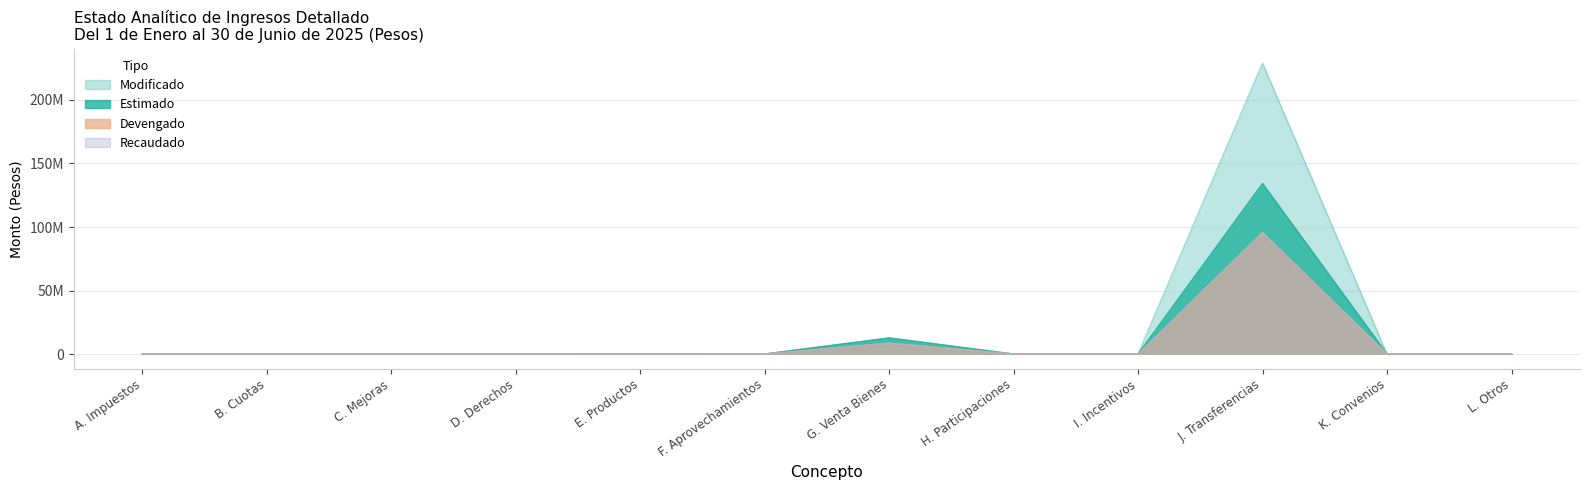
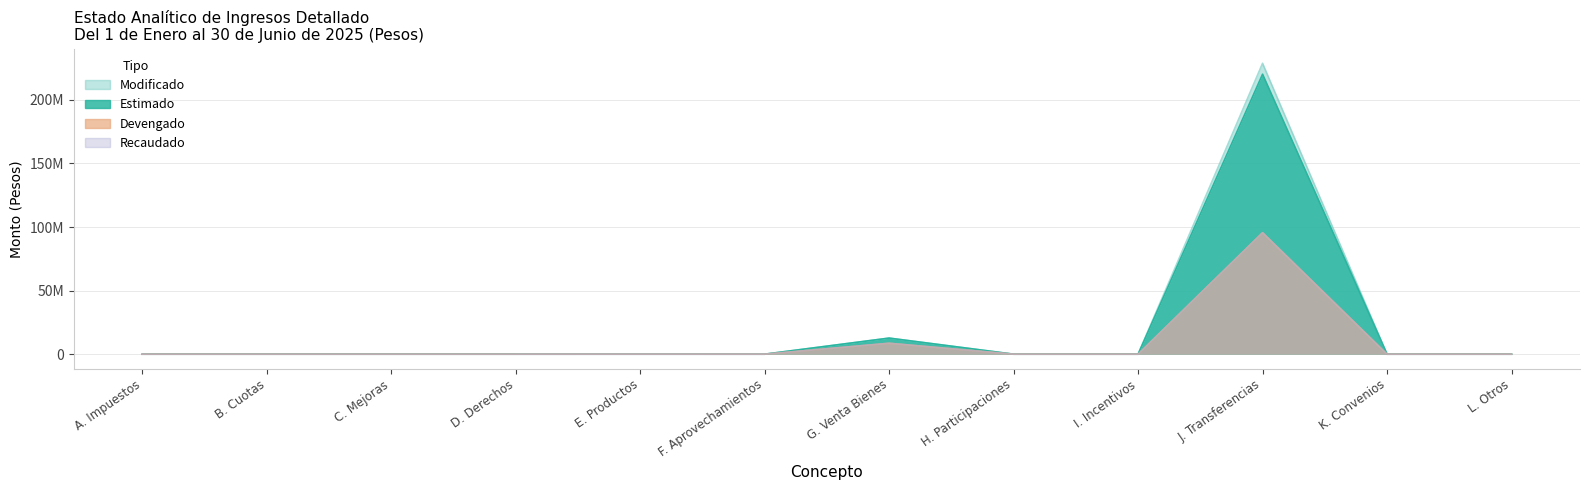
Estimado, J. Transferencias: 134000000 -> 220000000
